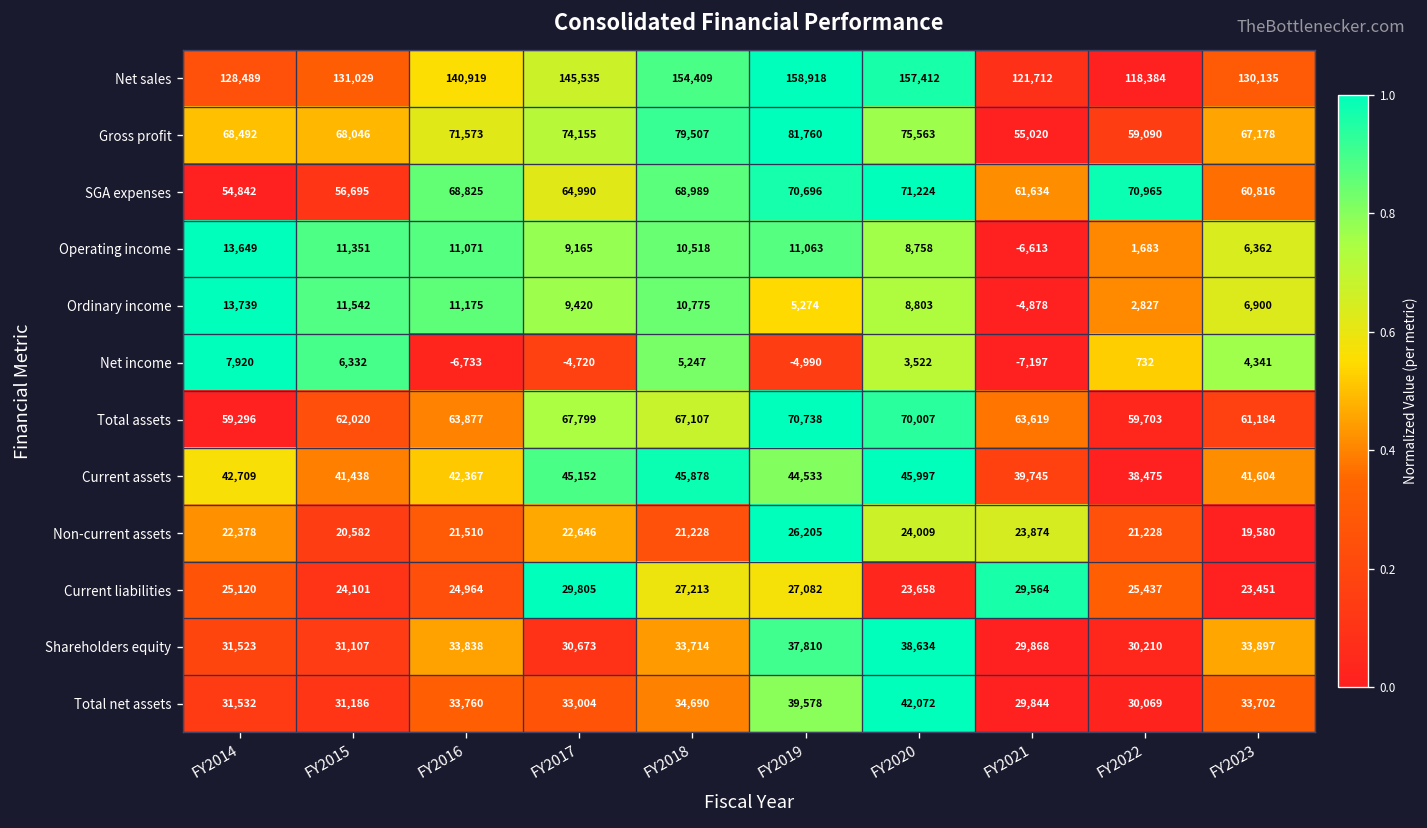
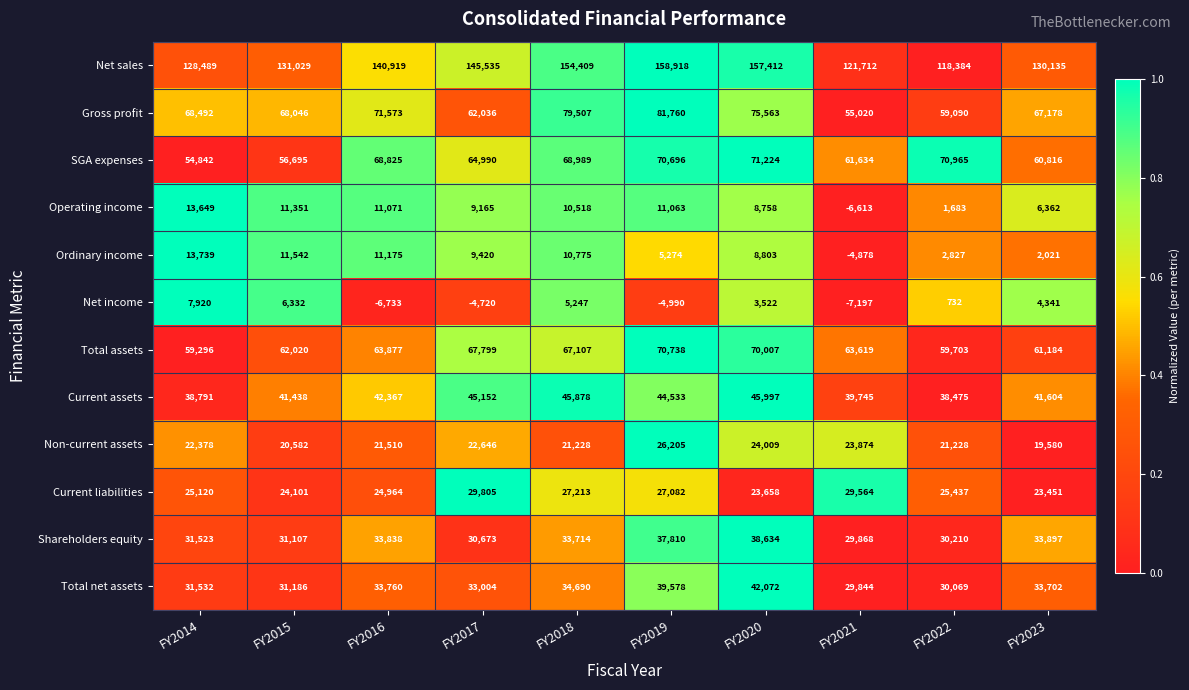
Gross profit, FY2017: 74,155 -> 62,036
Ordinary income, FY2023: 6,900 -> 2,021
Current assets, FY2014: 42,709 -> 38,791
